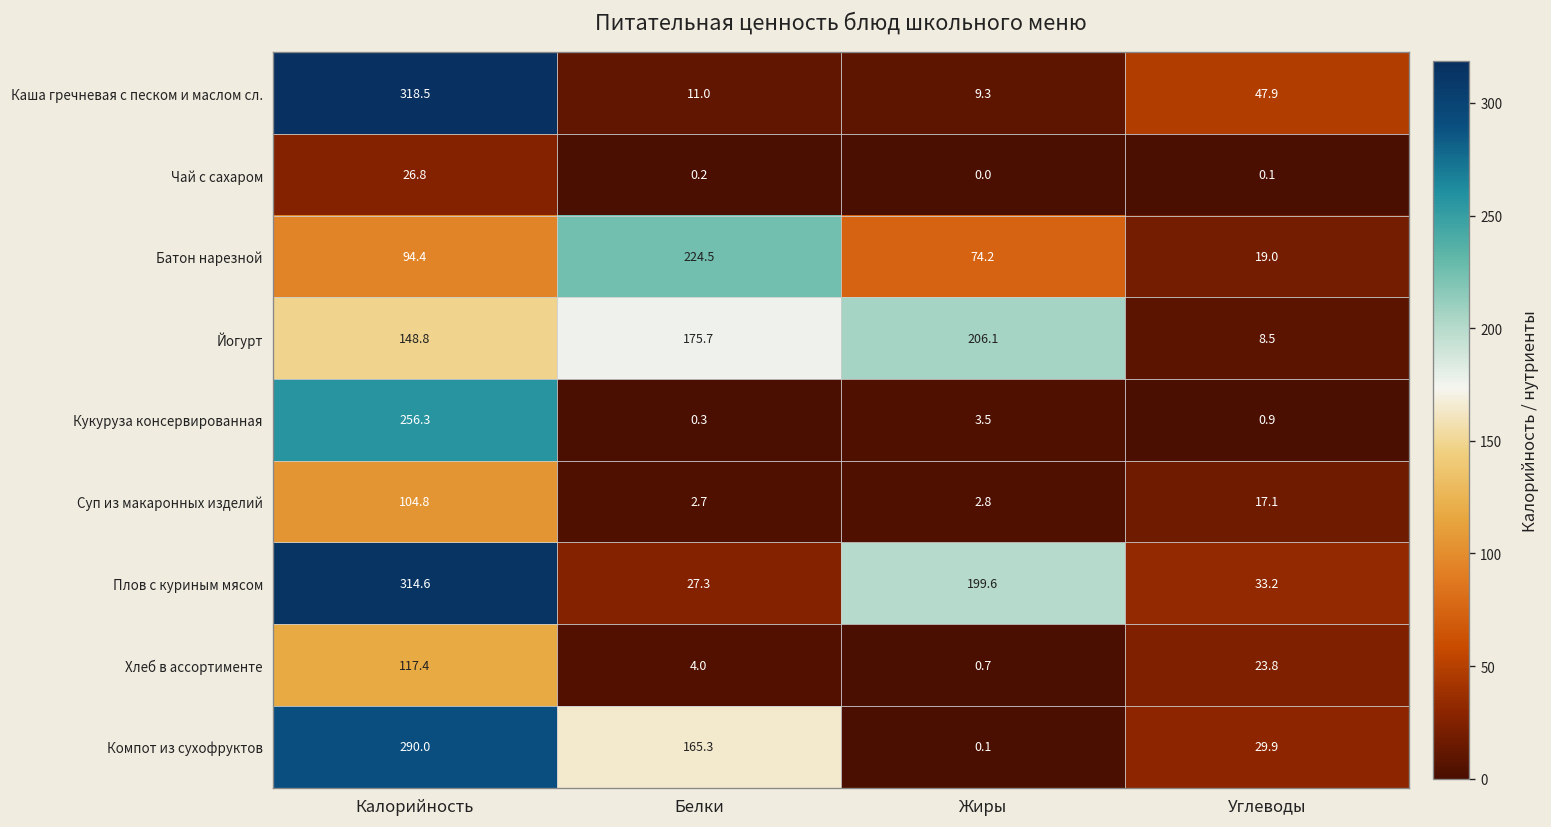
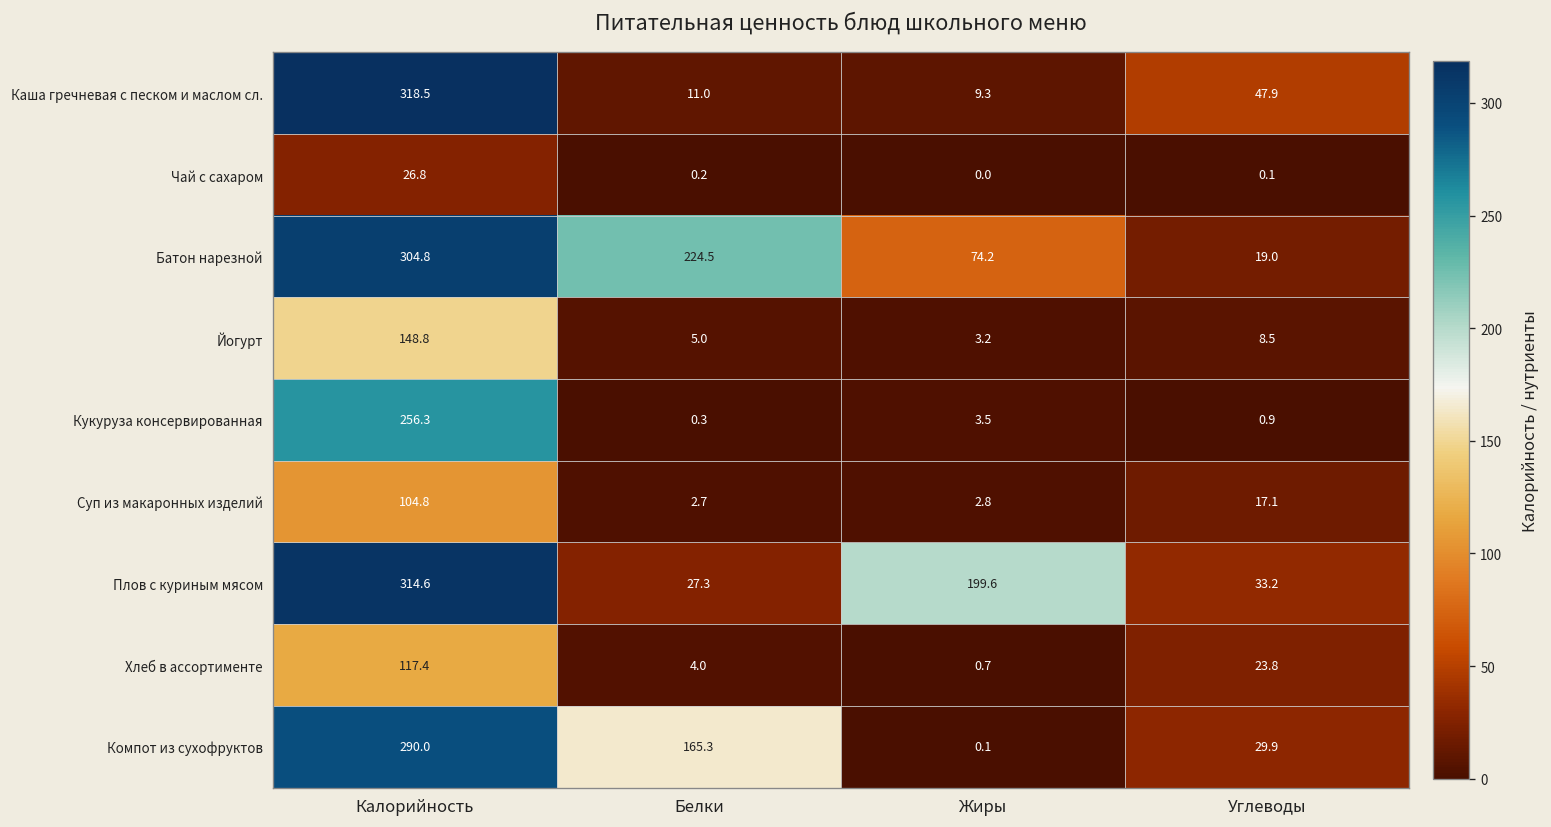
Батон нарезной, Калорийность: 94.4 -> 304.8
Йогурт, Белки: 175.7 -> 5.0
Йогурт, Жиры: 206.1 -> 3.2
